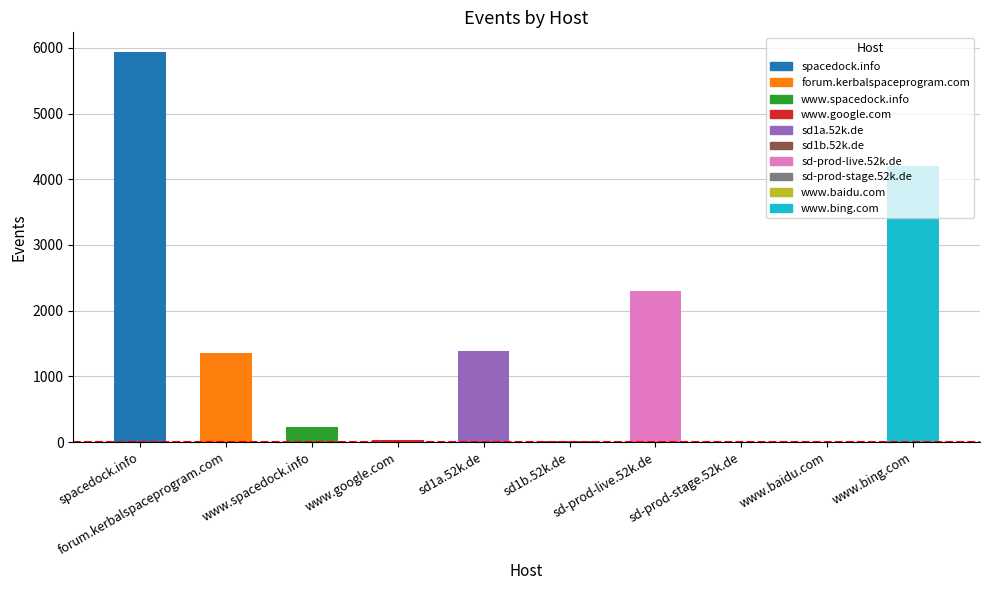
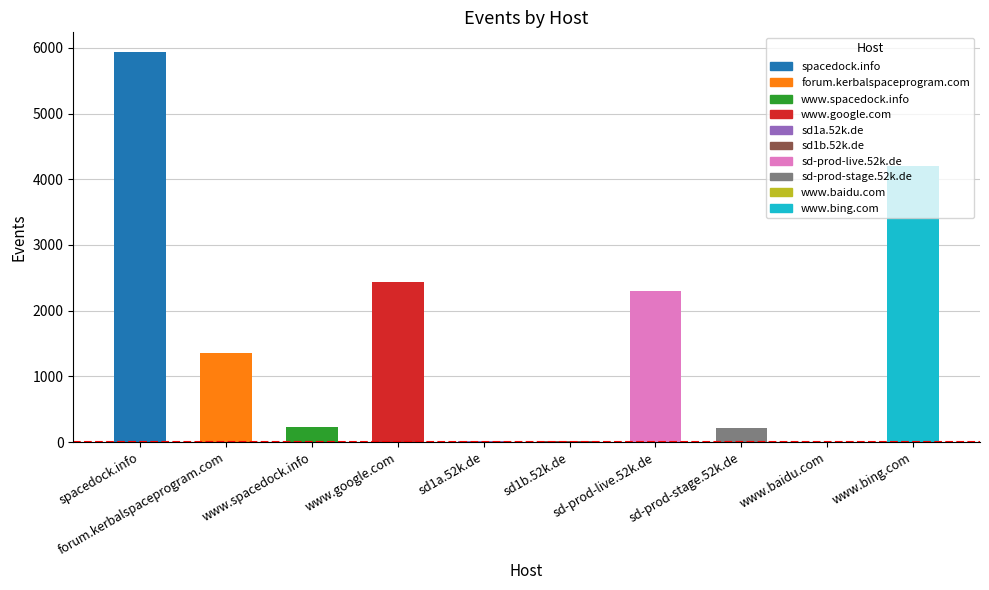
www.google.com: 0 -> 2400
sd1a.52k.de: 1400 -> 0
sd-prod-stage.52k.de: 0 -> 200
